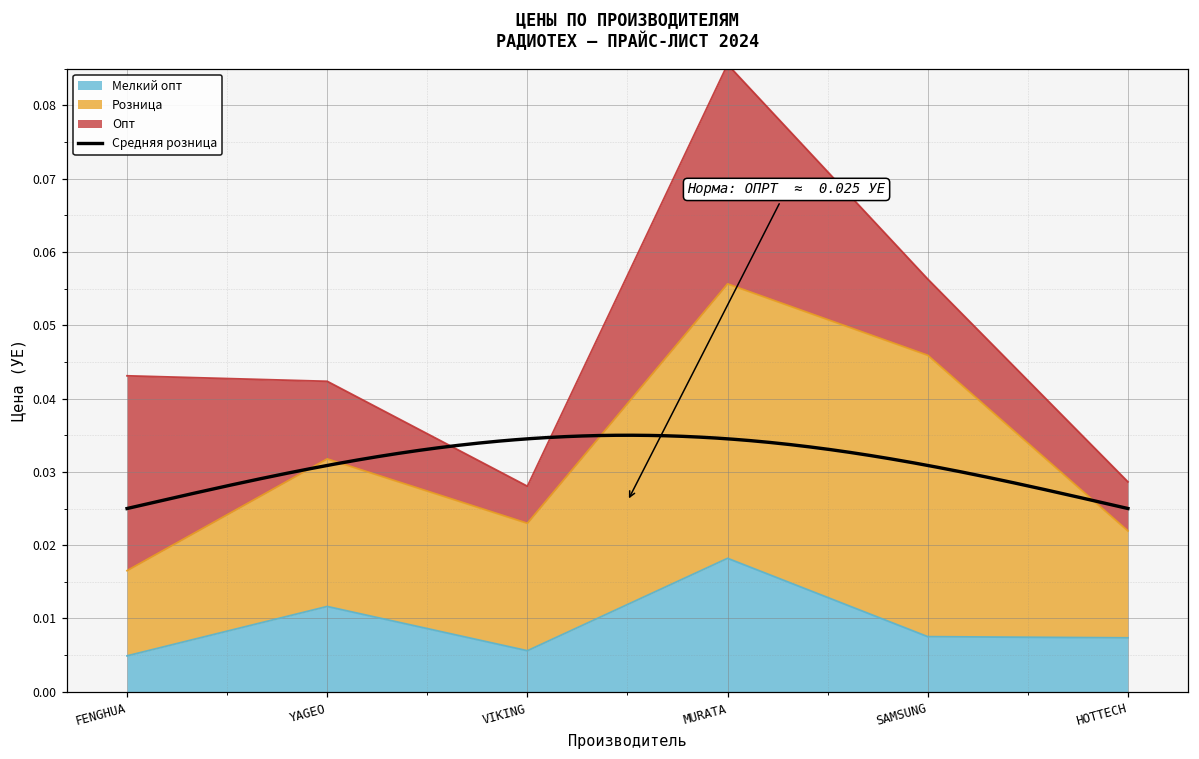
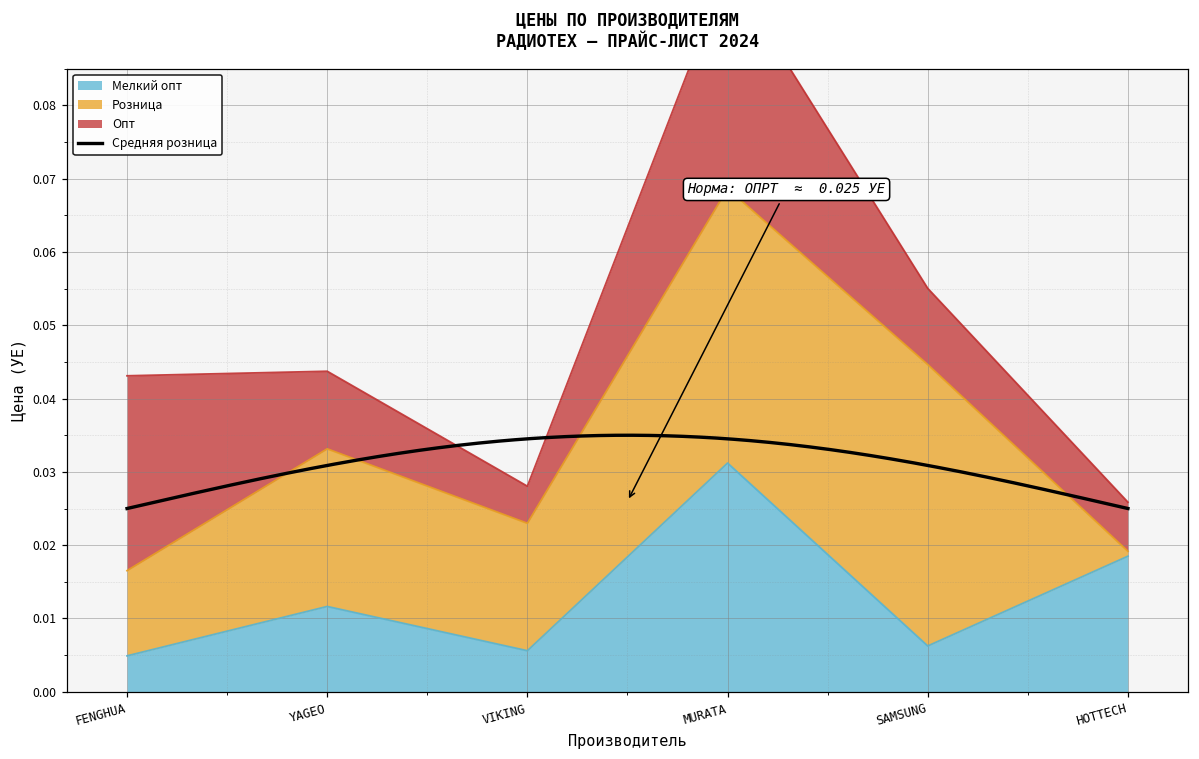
Розница, YAGEO: 0.020 -> 0.022
Мелкий опт, MURATA: 0.018 -> 0.031
Мелкий опт, SAMSUNG: 0.008 -> 0.006
Мелкий опт, HOTTECH: 0.007 -> 0.018
Розница, HOTTECH: 0.015 -> 0.001
